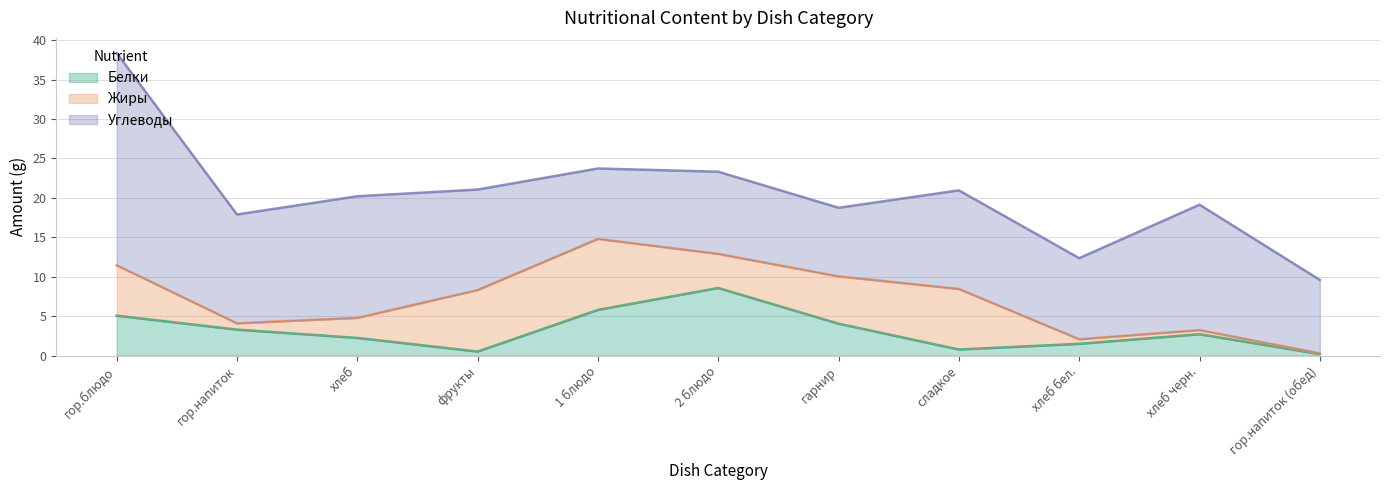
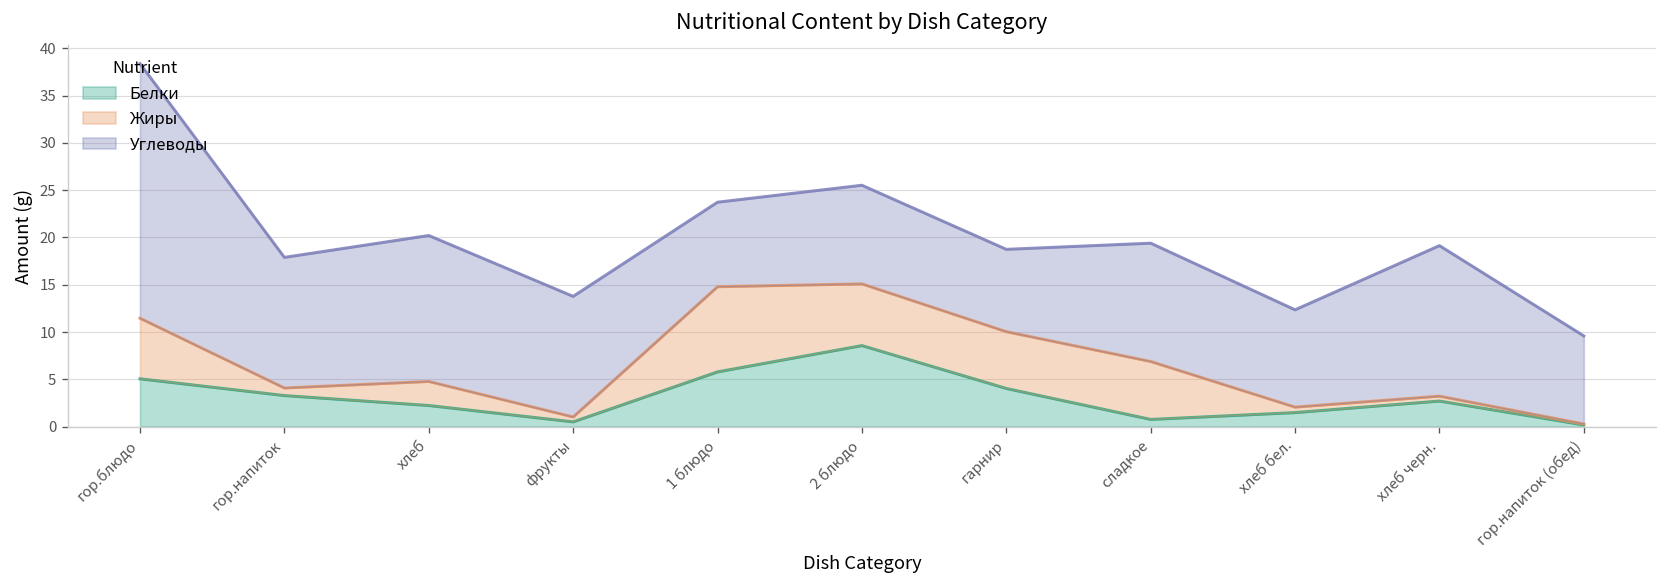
Жиры, фрукты: 8 -> 1
Жиры, 2 блюдо: 4 -> 7
Жиры, сладкое: 8 -> 6
